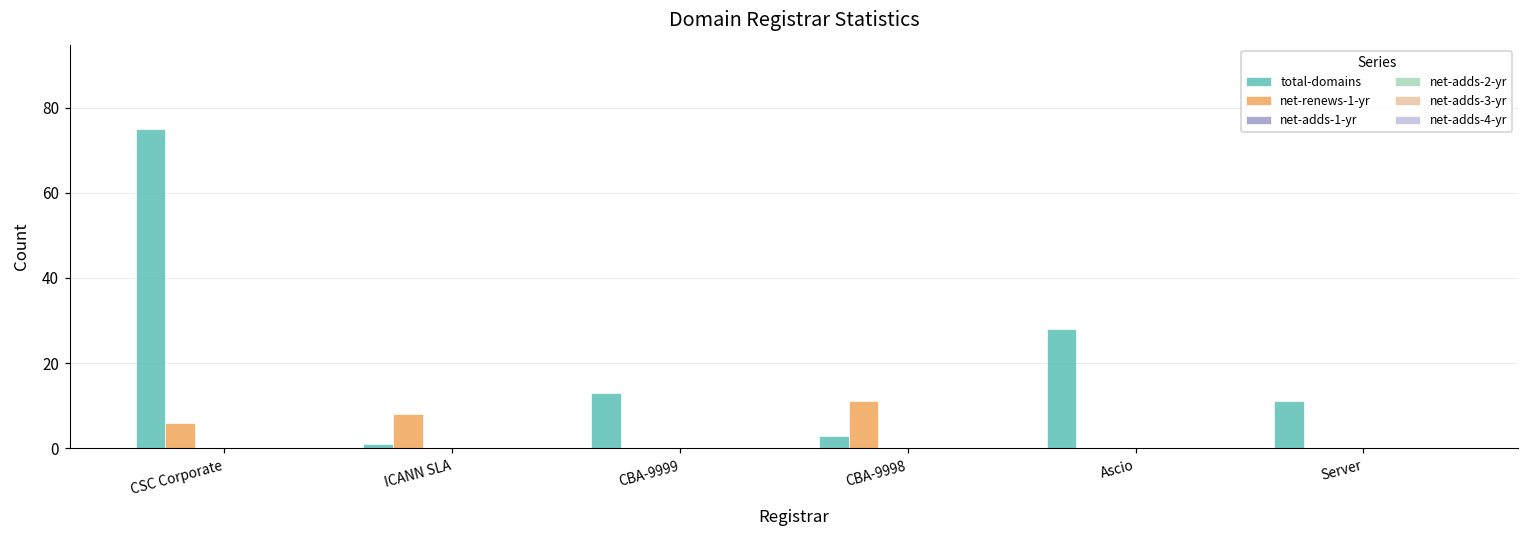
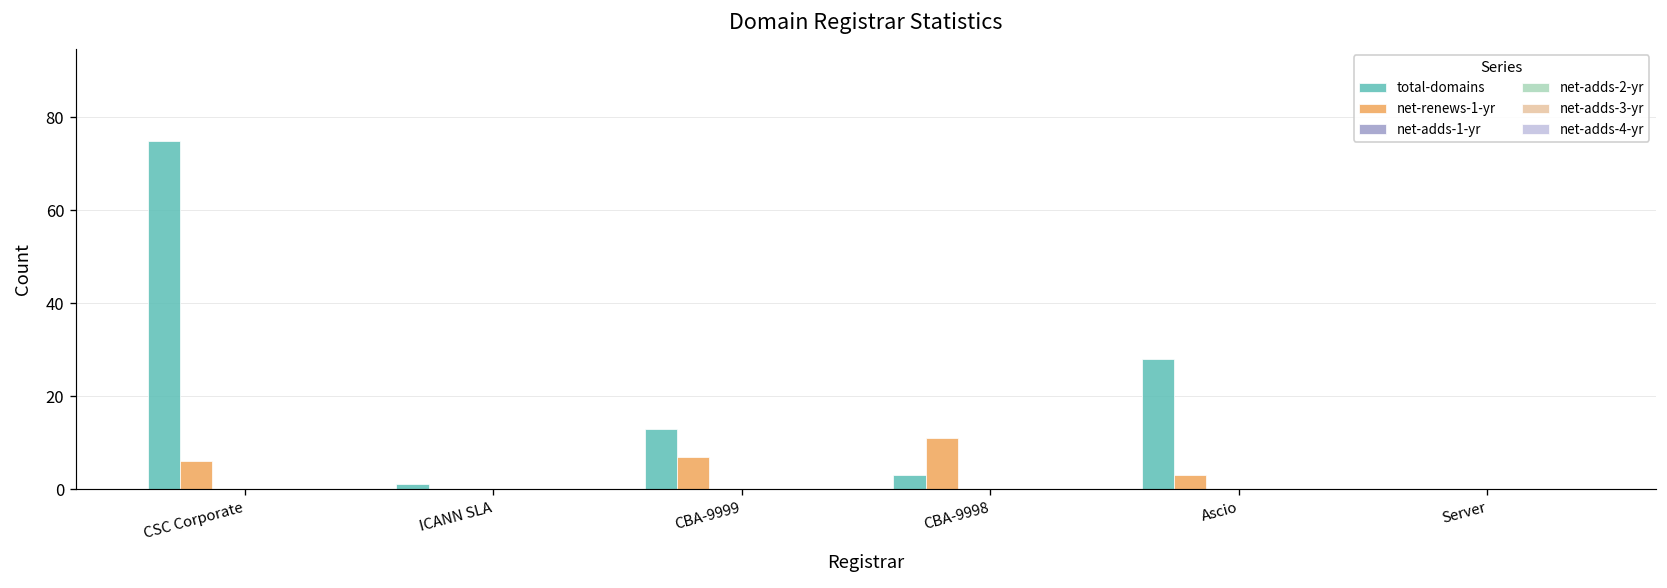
net-renews-1-yr, ICANN SLA: 8 -> 0
net-renews-1-yr, CBA-9999: 0 -> 7
net-renews-1-yr, Ascio: 0 -> 3
total-domains, Server: 11 -> 0
